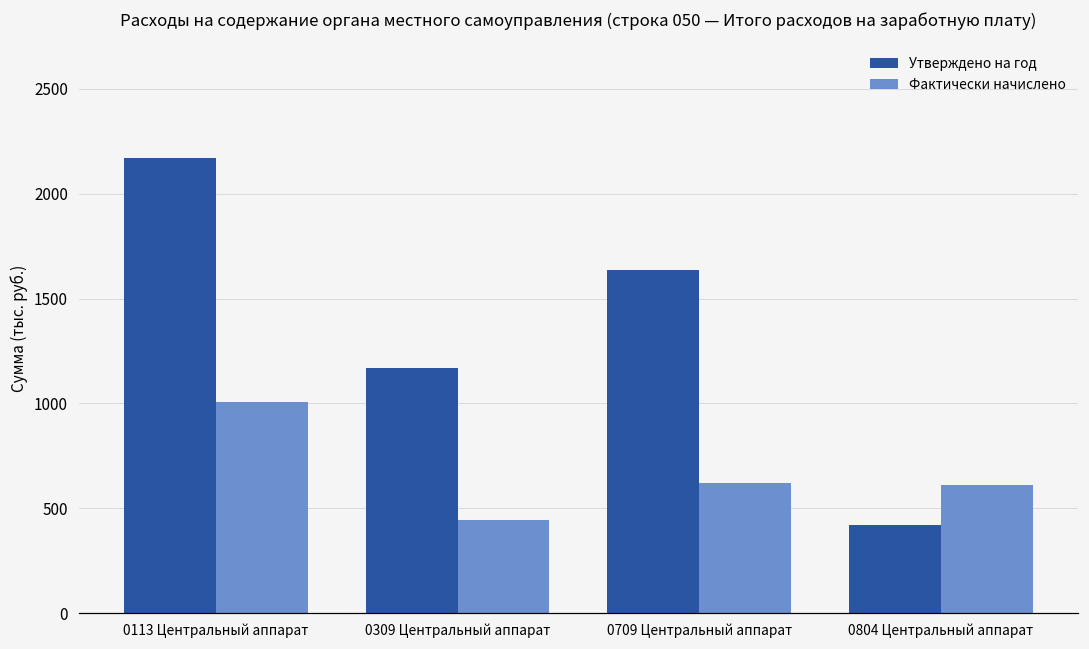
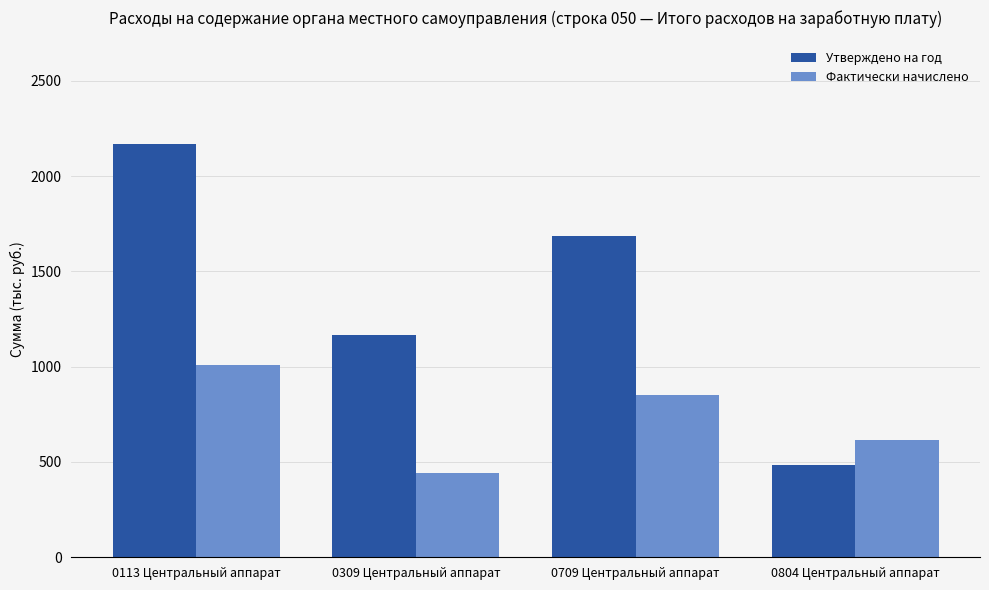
Утверждено на год, 0709 Центральный аппарат: 1640 -> 1690
Фактически начислено, 0709 Центральный аппарат: 620 -> 850
Утверждено на год, 0804 Центральный аппарат: 420 -> 480
